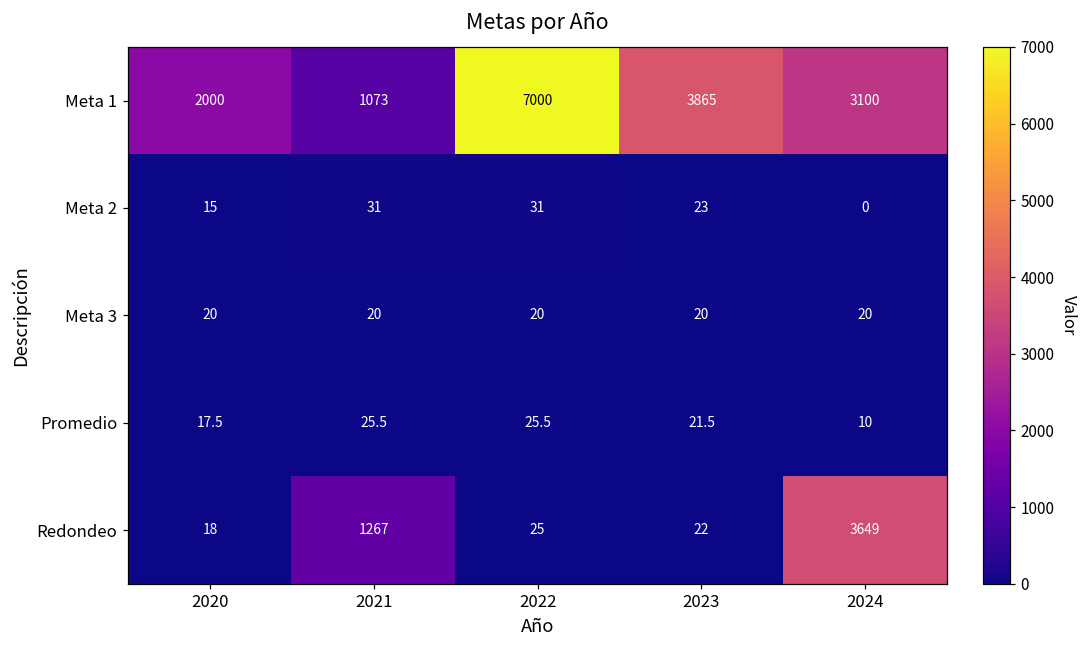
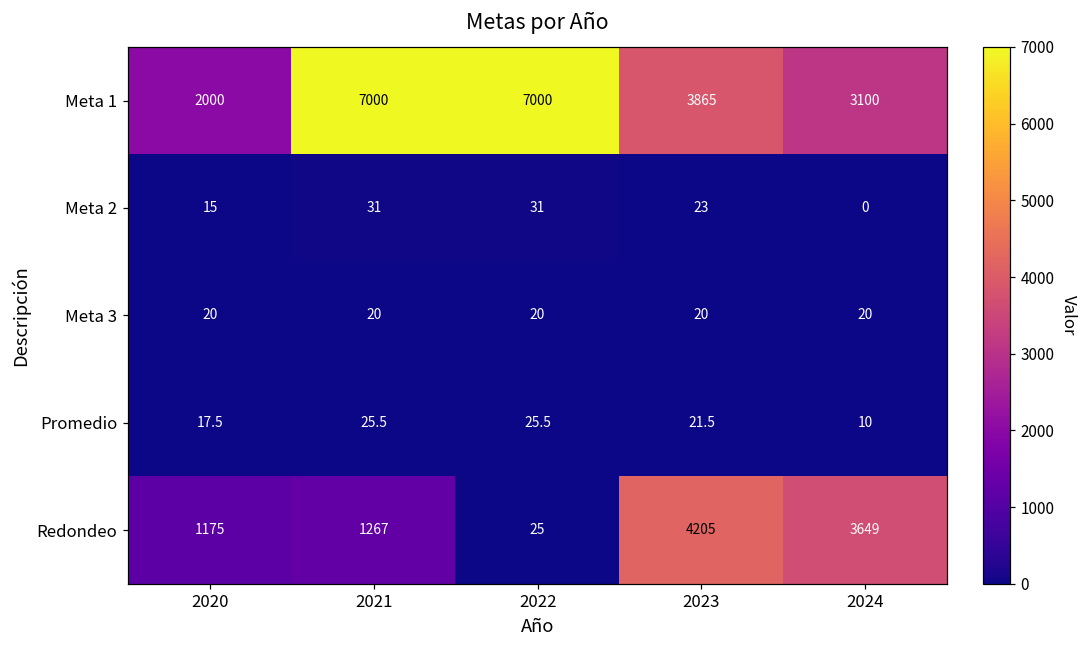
Meta 1, 2021: 1073 -> 7000
Redondeo, 2020: 18 -> 1175
Redondeo, 2023: 22 -> 4205
